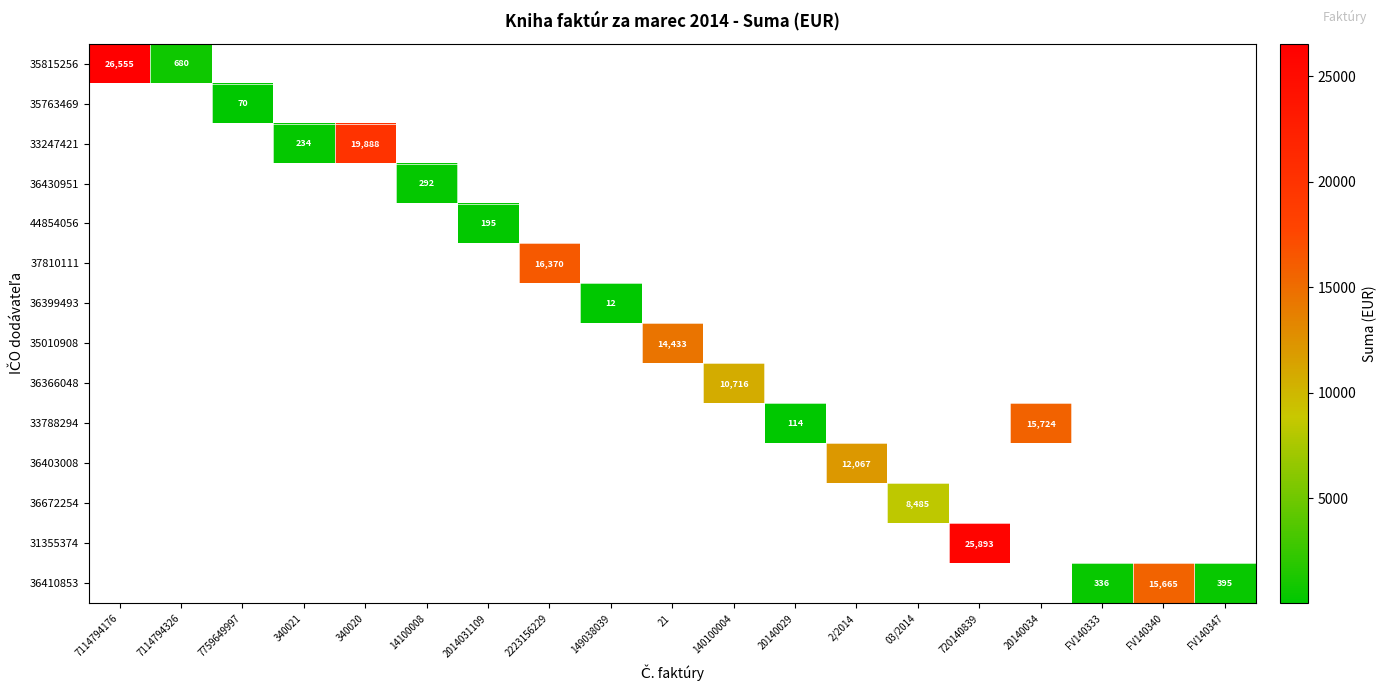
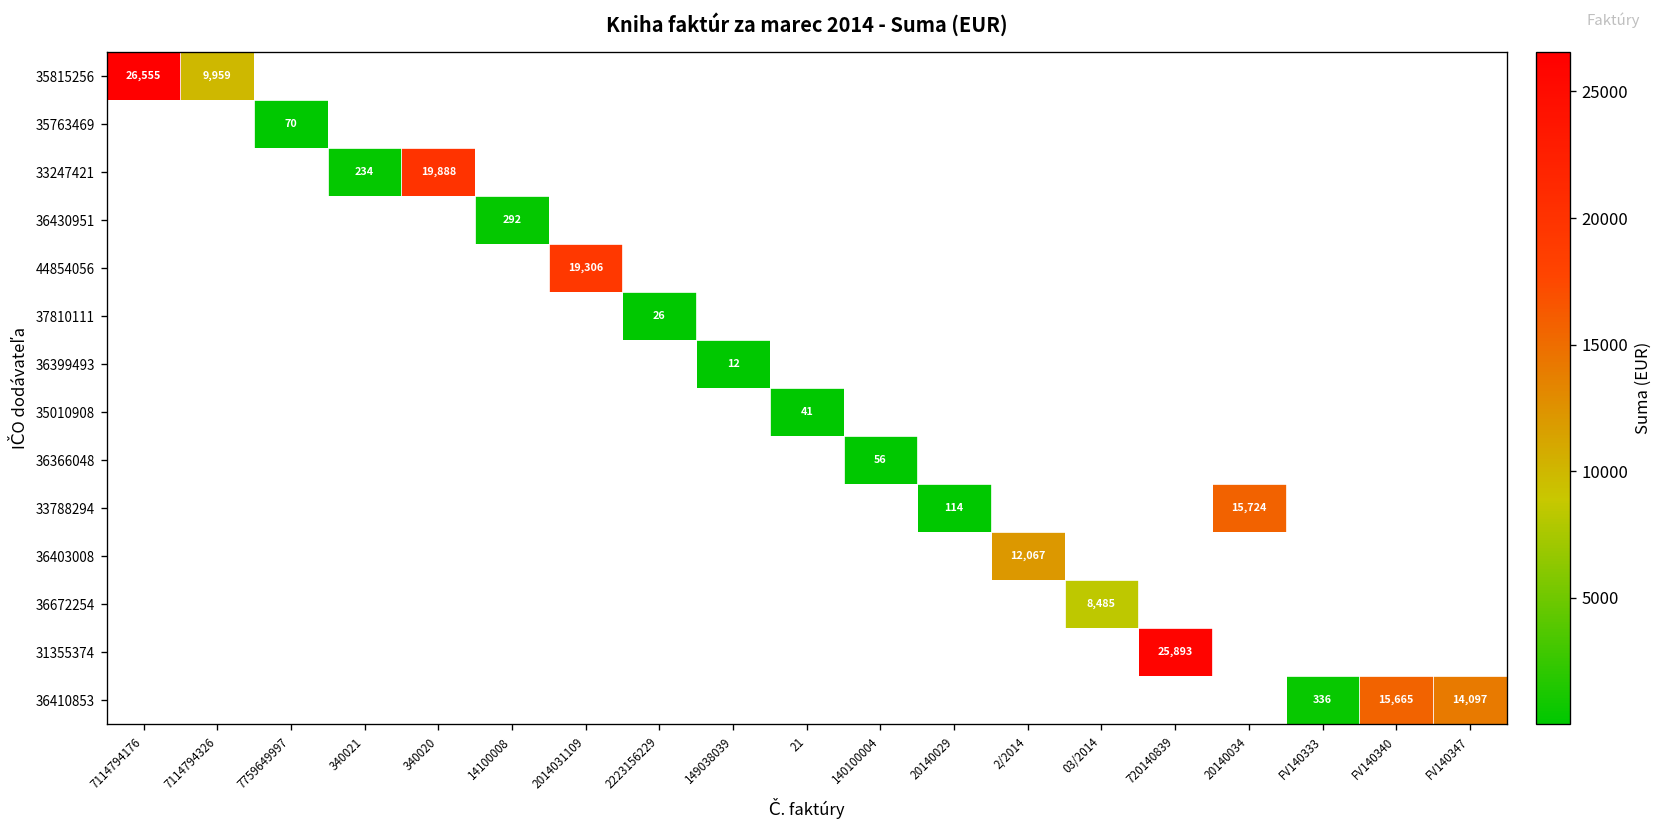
35815256, 7114794326: 680 -> 9,959
44854056, 2014031109: 195 -> 19,306
37810111, 2223156229: 16,370 -> 26
35010908, 21: 14,433 -> 41
36366048, 140100004: 10,716 -> 56
36410853, FV140347: 395 -> 14,097
